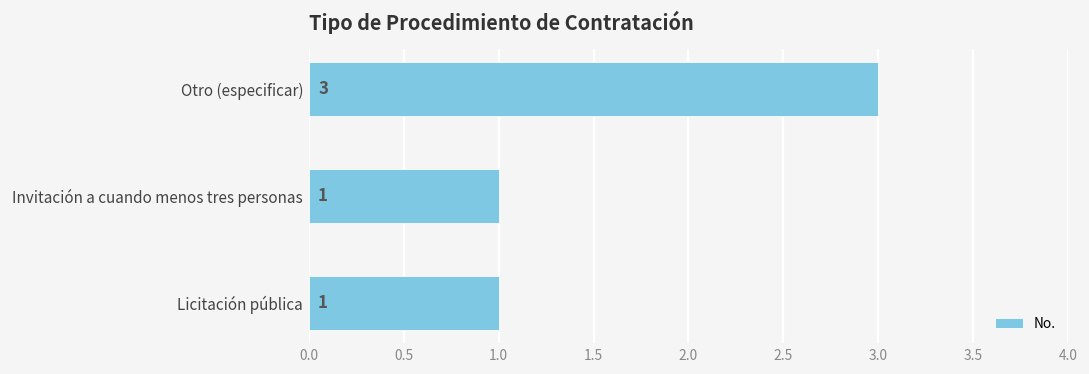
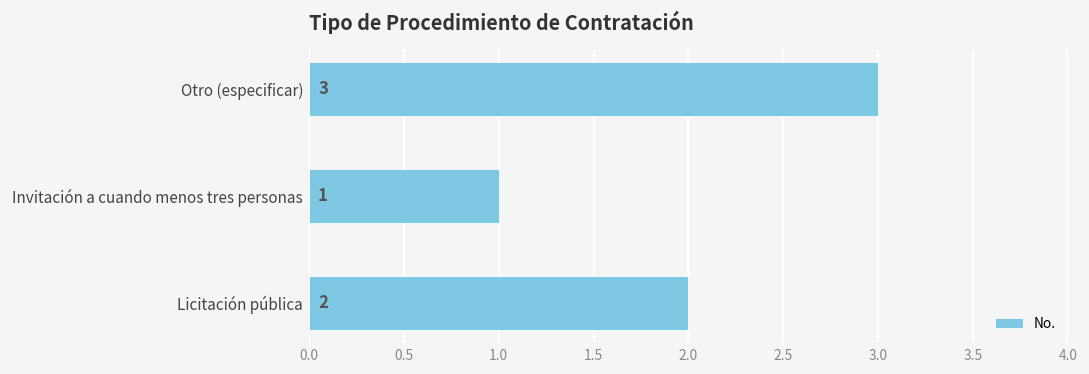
Licitación pública: 1 -> 2
